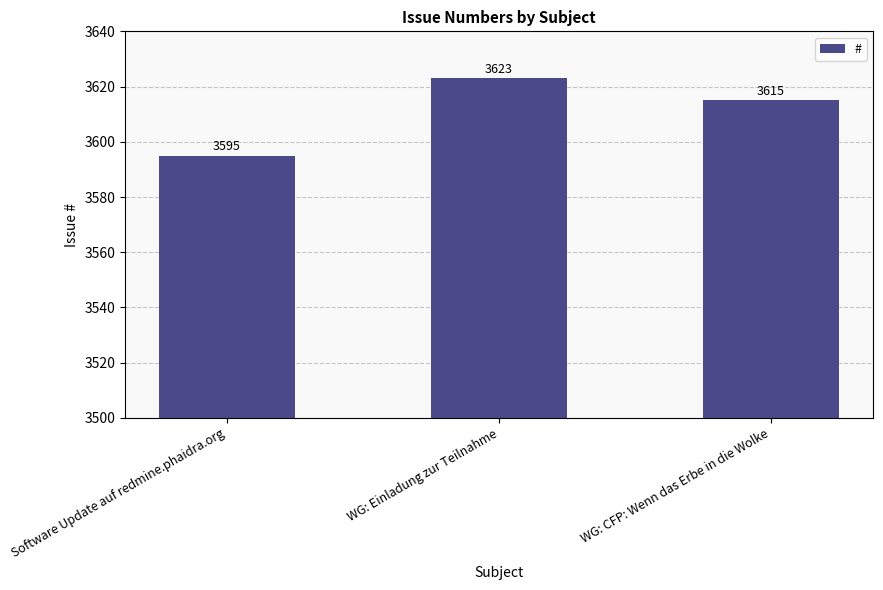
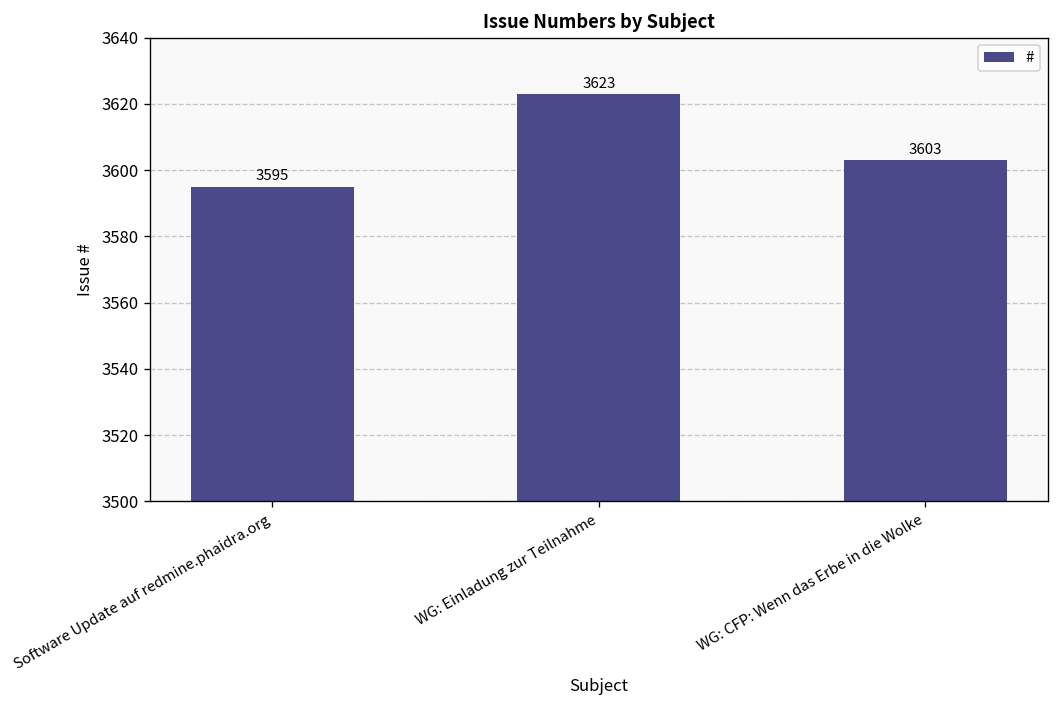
WG: CFP: Wenn das Erbe in die Wolke: 3615 -> 3603
